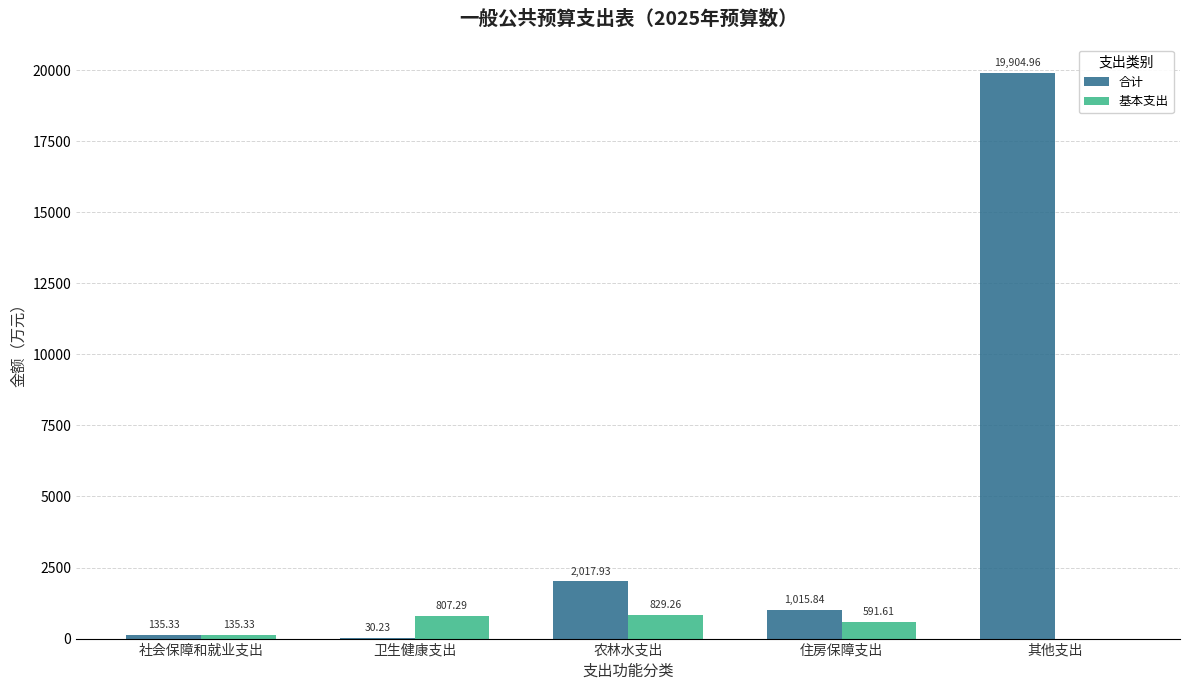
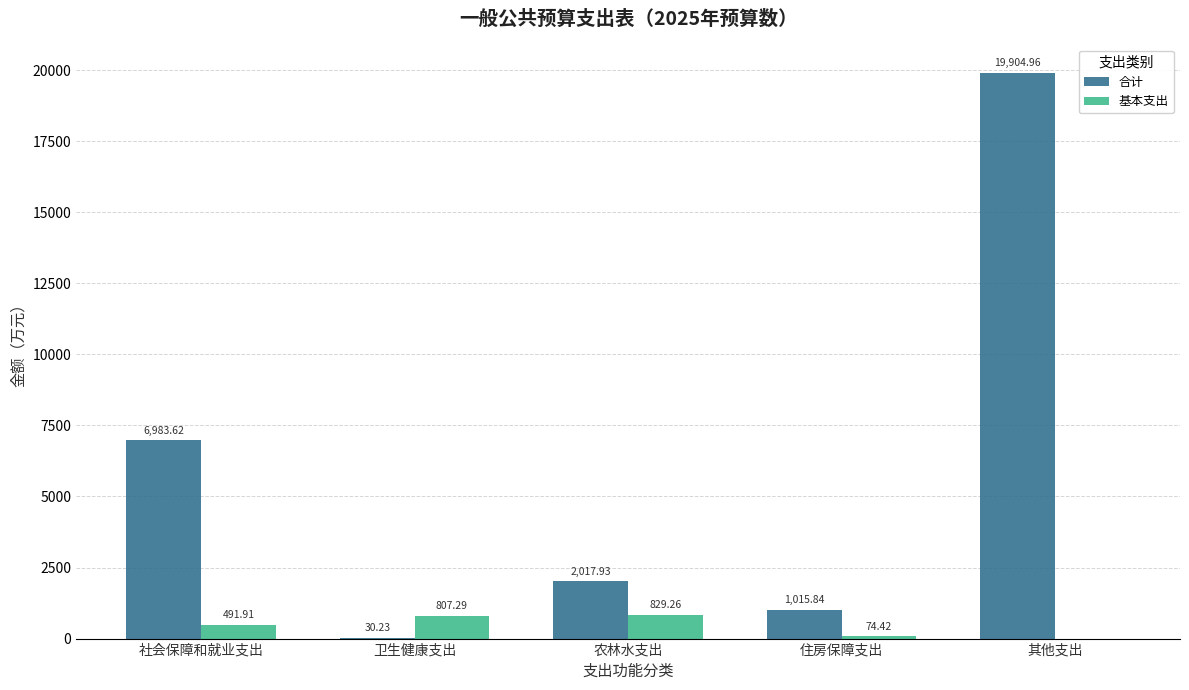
合计, 社会保障和就业支出: 135.33 -> 6,983.62
基本支出, 社会保障和就业支出: 135.33 -> 491.91
基本支出, 住房保障支出: 591.61 -> 74.42
